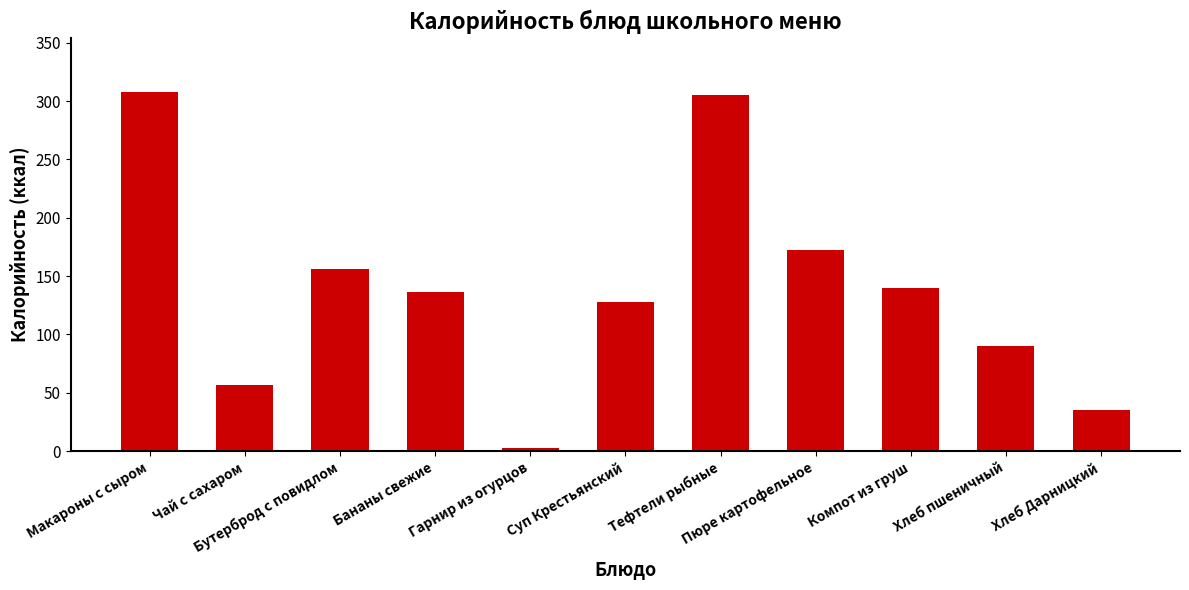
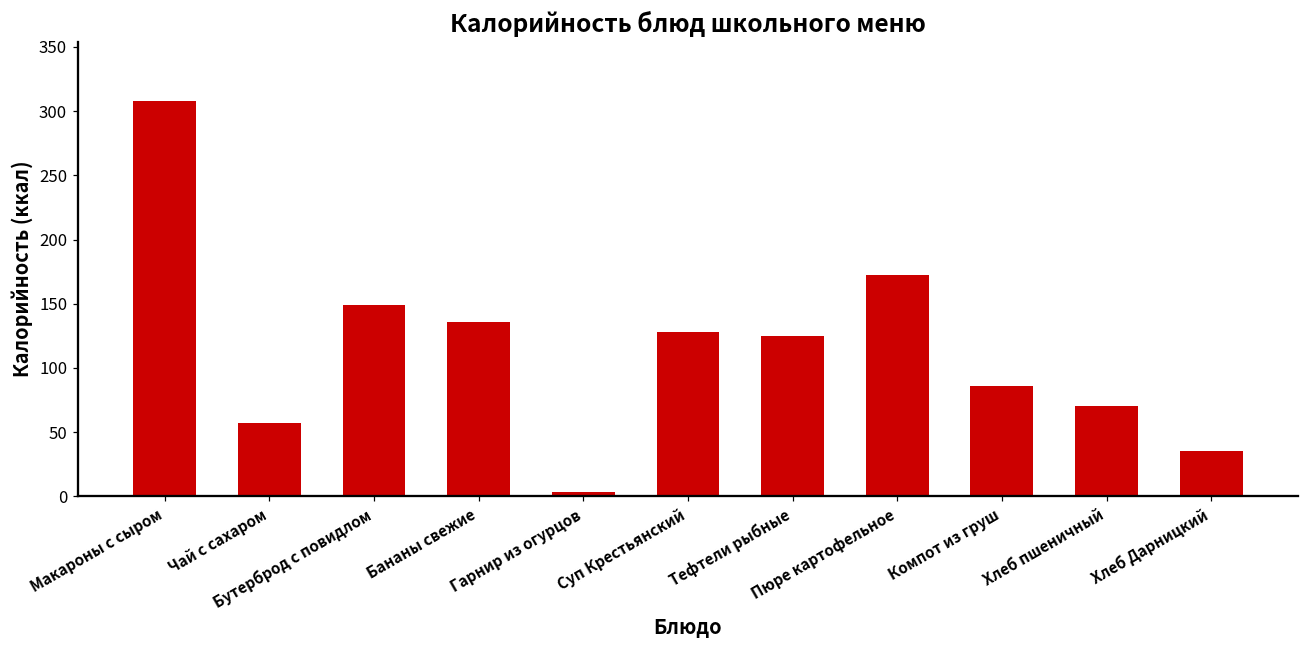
Бутерброд с повидлом: 156 -> 149
Тефтели рыбные: 305 -> 125
Компот из груш: 140 -> 86
Хлеб пшеничный: 90 -> 70
